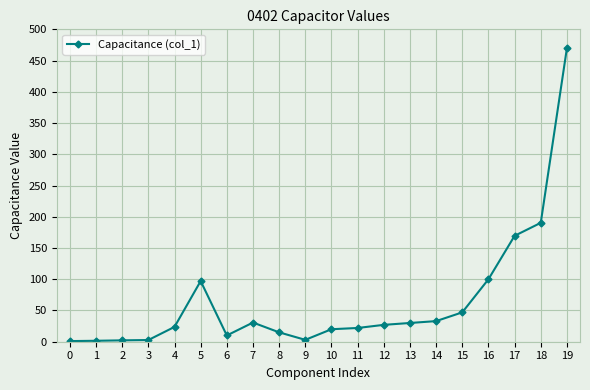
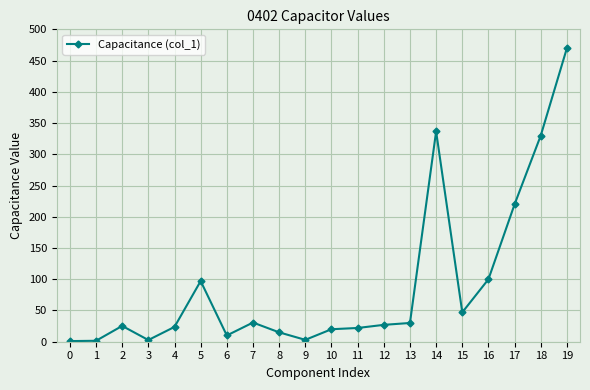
2: 0 -> 30
14: 30 -> 340
17: 170 -> 220
18: 190 -> 330
